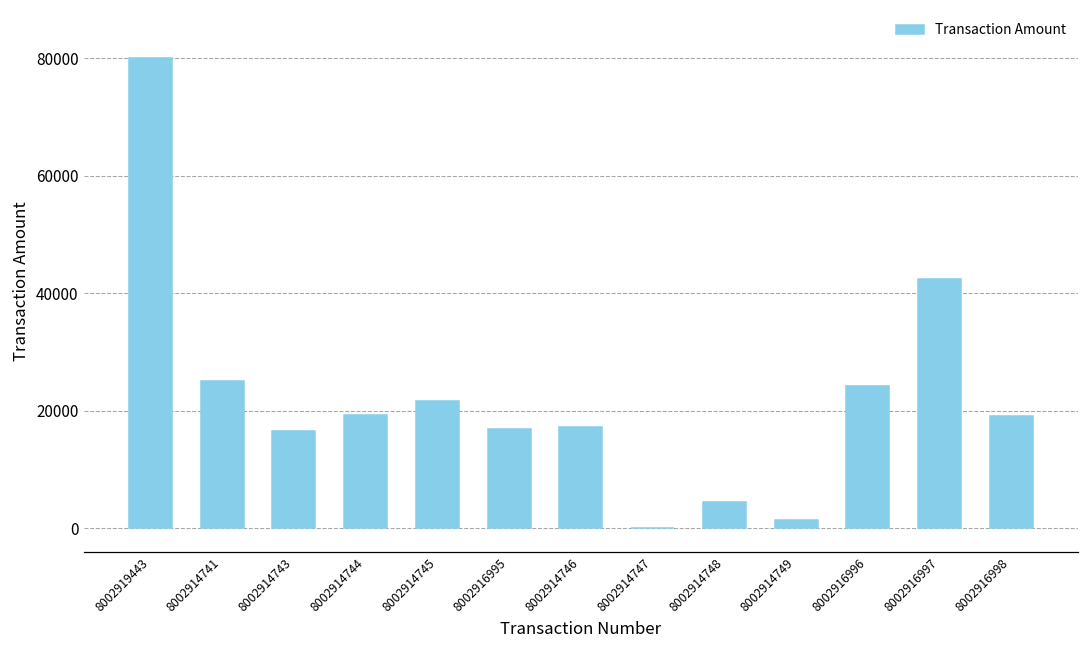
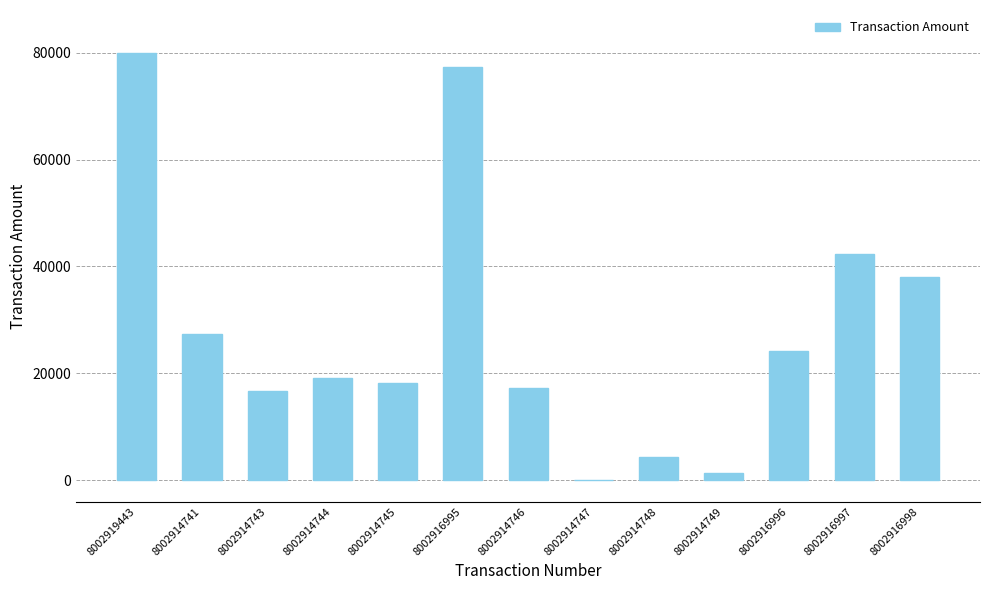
8002914741: 25000 -> 27000
8002914745: 22000 -> 18000
8002916995: 17000 -> 77000
8002916998: 19000 -> 38000
